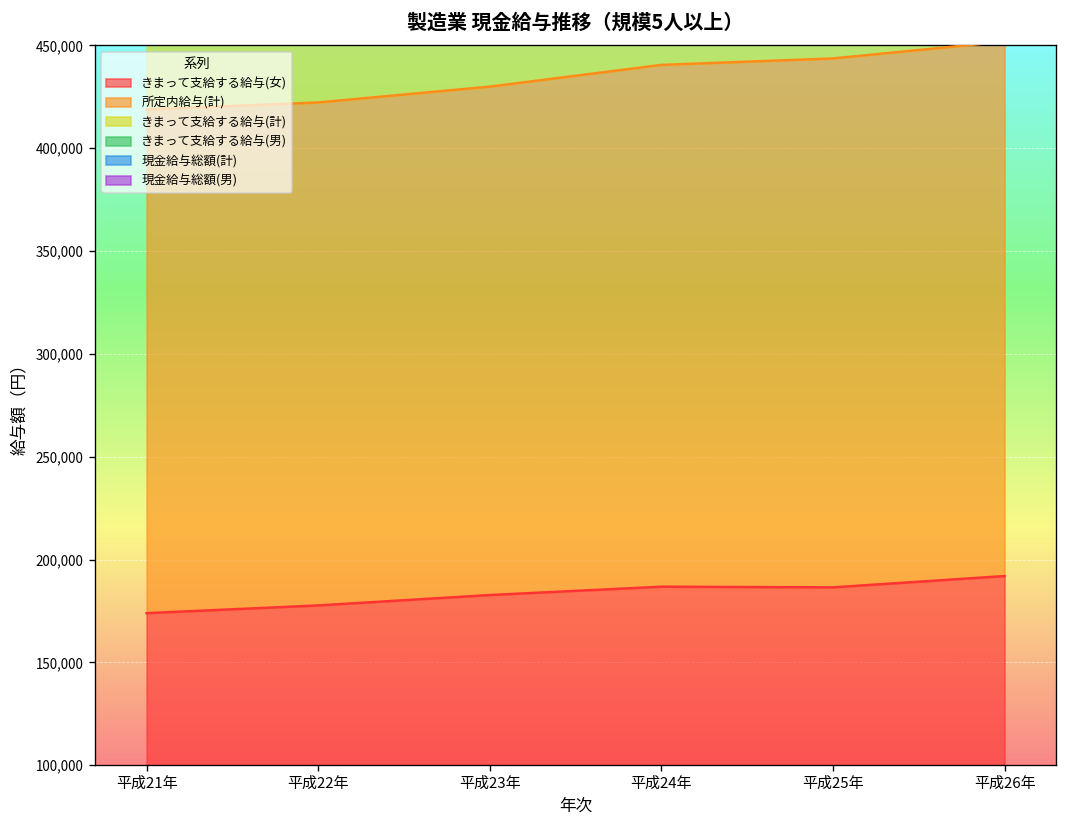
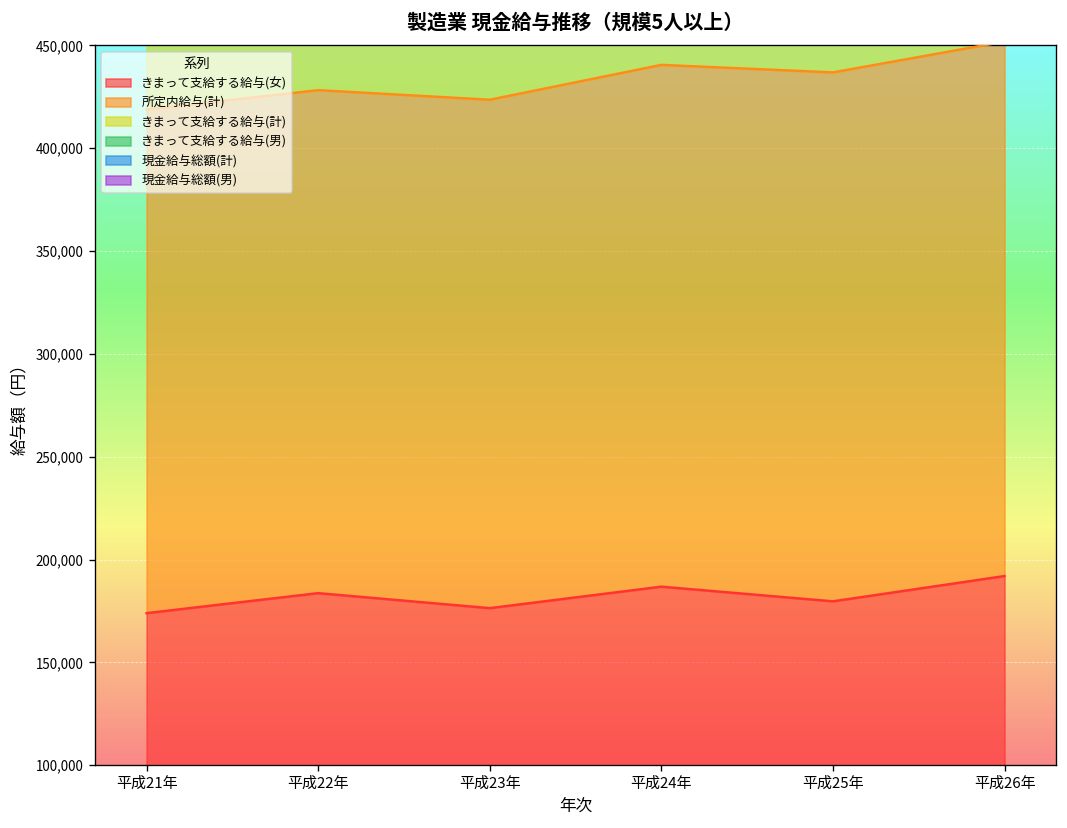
きまって支給する給与(女), 平成22年: 178,000 -> 184,000
きまって支給する給与(女), 平成23年: 183,000 -> 176,000
きまって支給する給与(女), 平成25年: 187,000 -> 180,000
